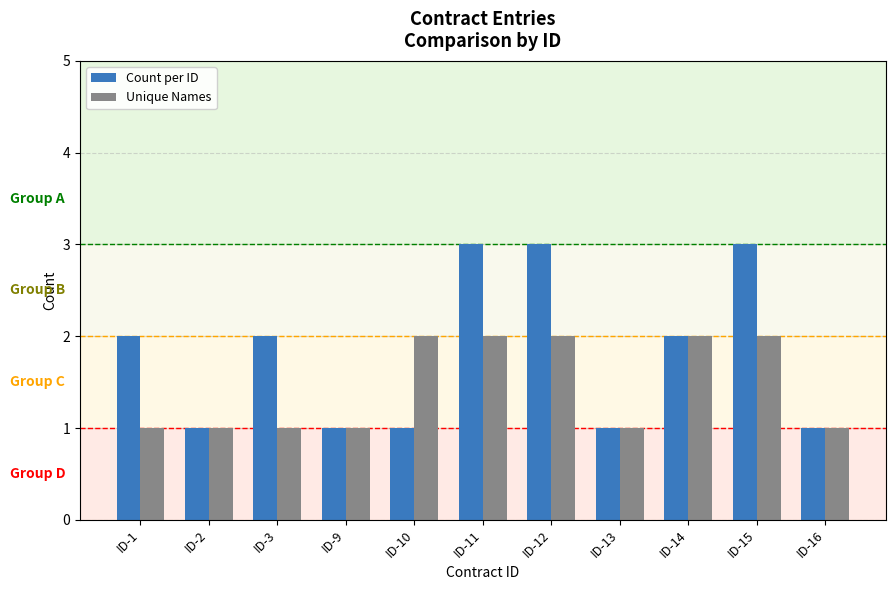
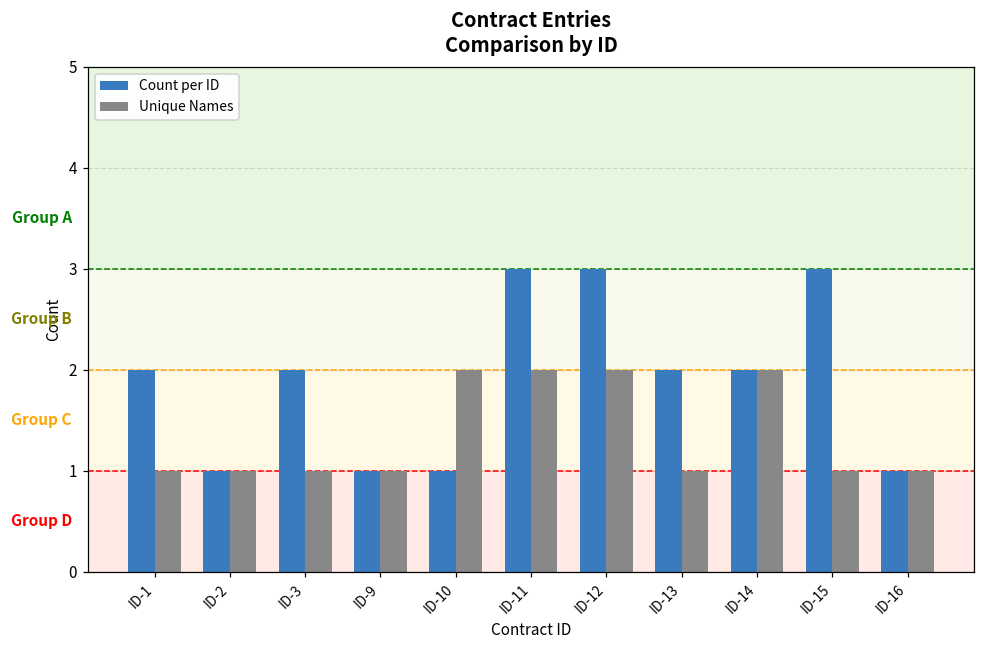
Count per ID, ID-13: 1 -> 2
Unique Names, ID-15: 2 -> 1
